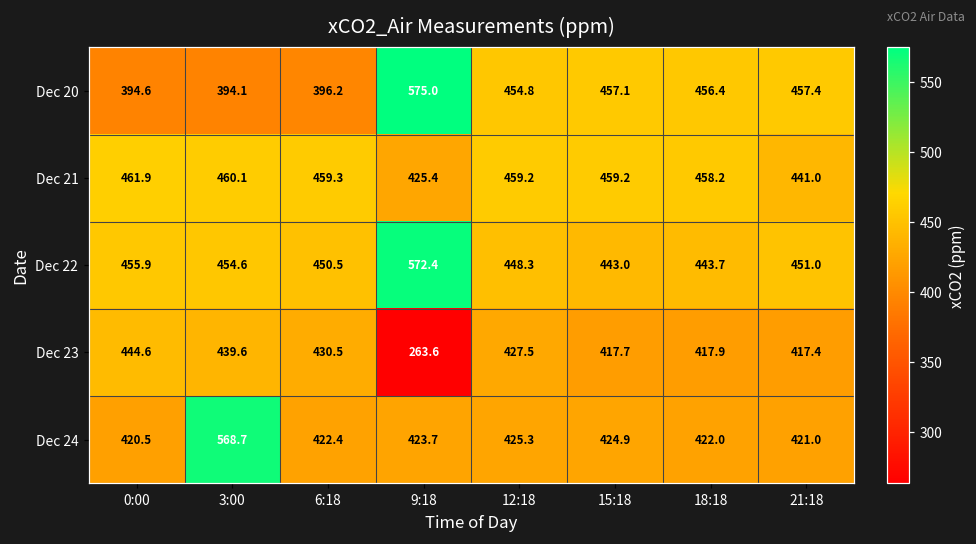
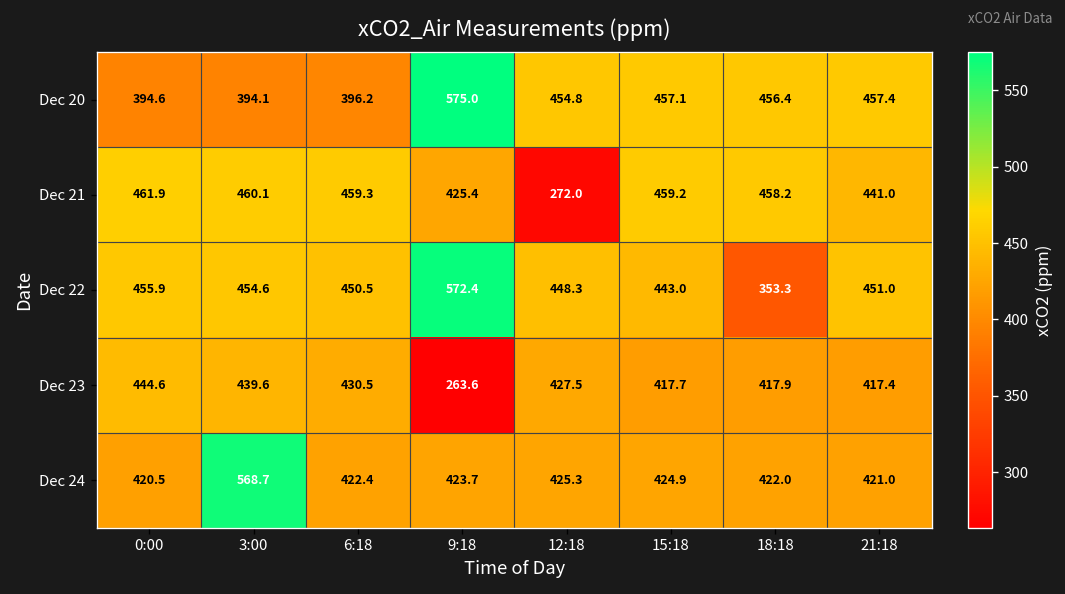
Dec 21, 12:18: 459.2 -> 272.0
Dec 22, 18:18: 443.7 -> 353.3
